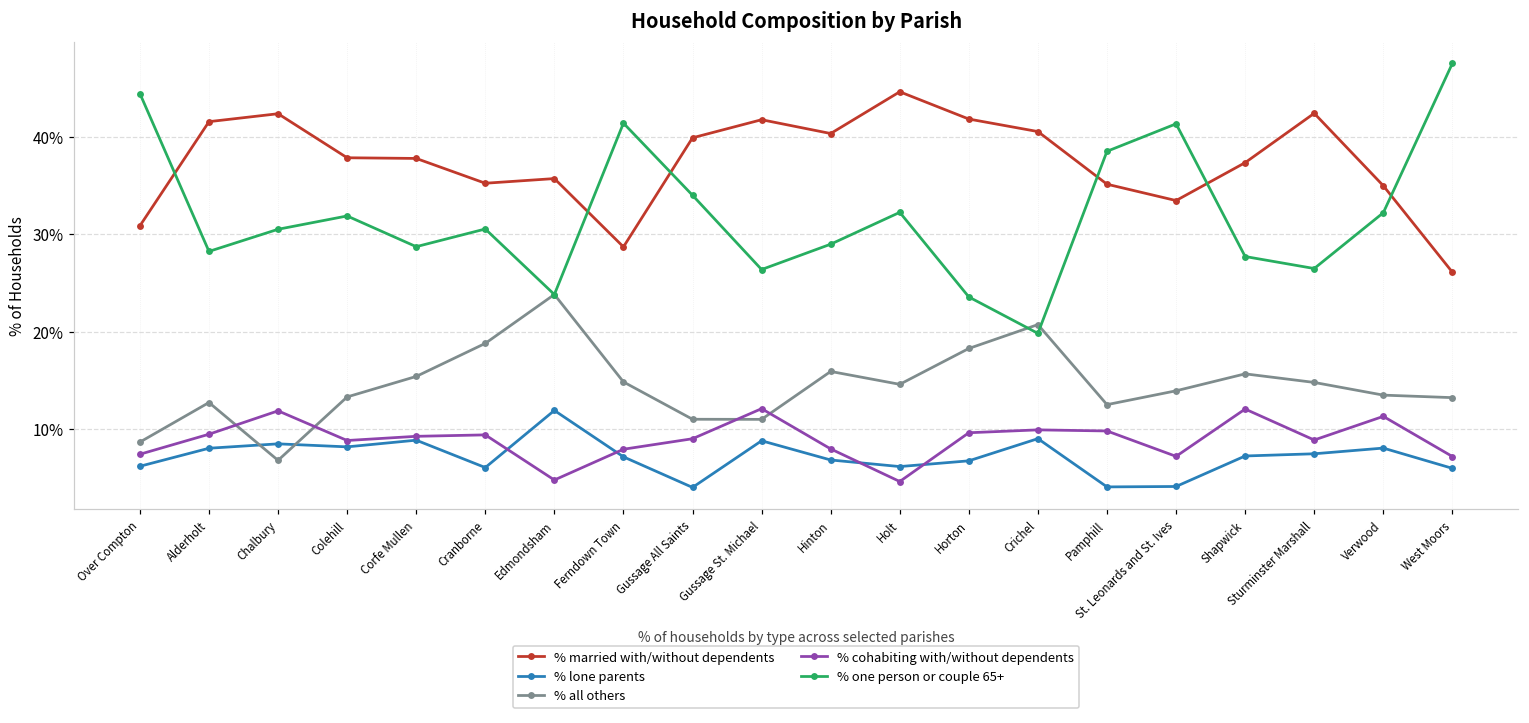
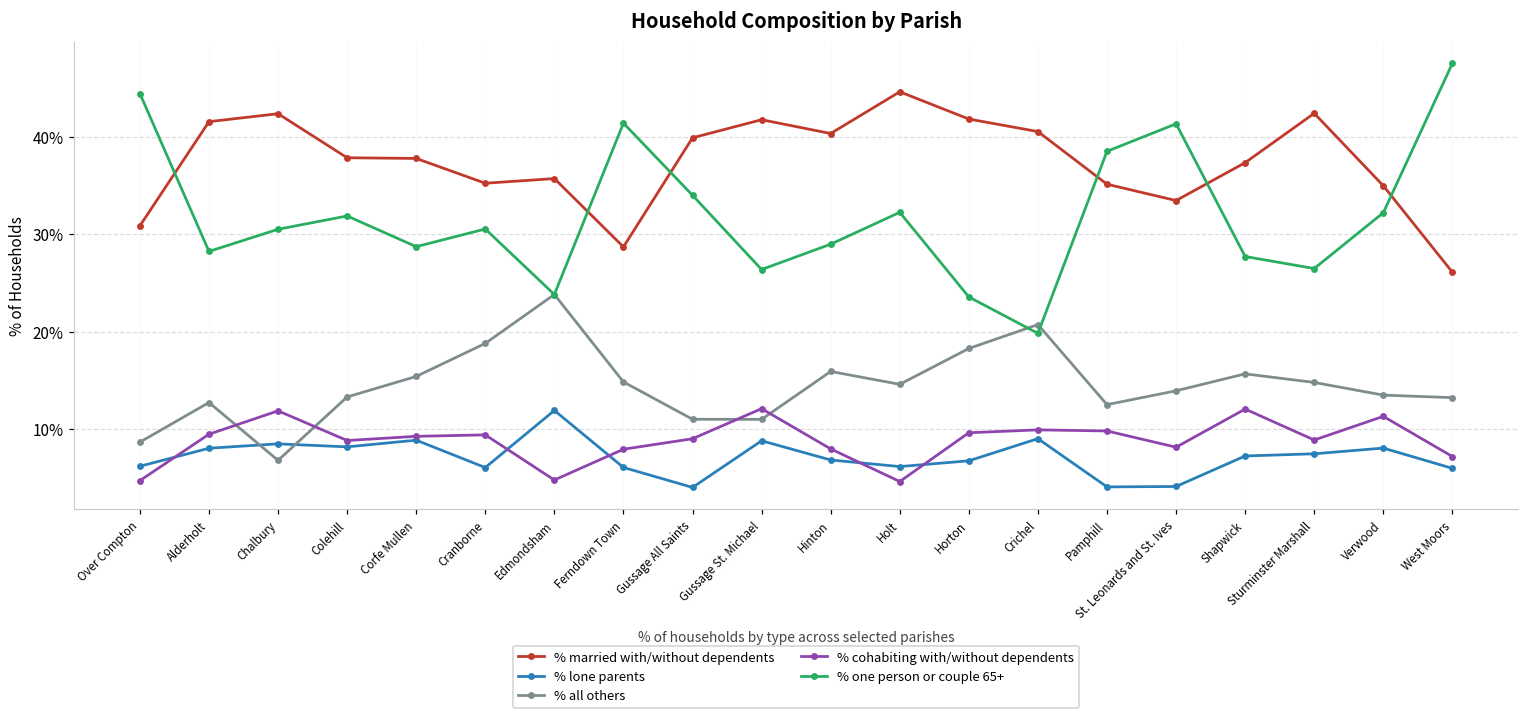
% cohabiting with/without dependents, Over Compton: 7% -> 5%
% lone parents, Ferndown Town: 7% -> 6%
% cohabiting with/without dependents, St. Leonards and St. Ives: 7% -> 8%
